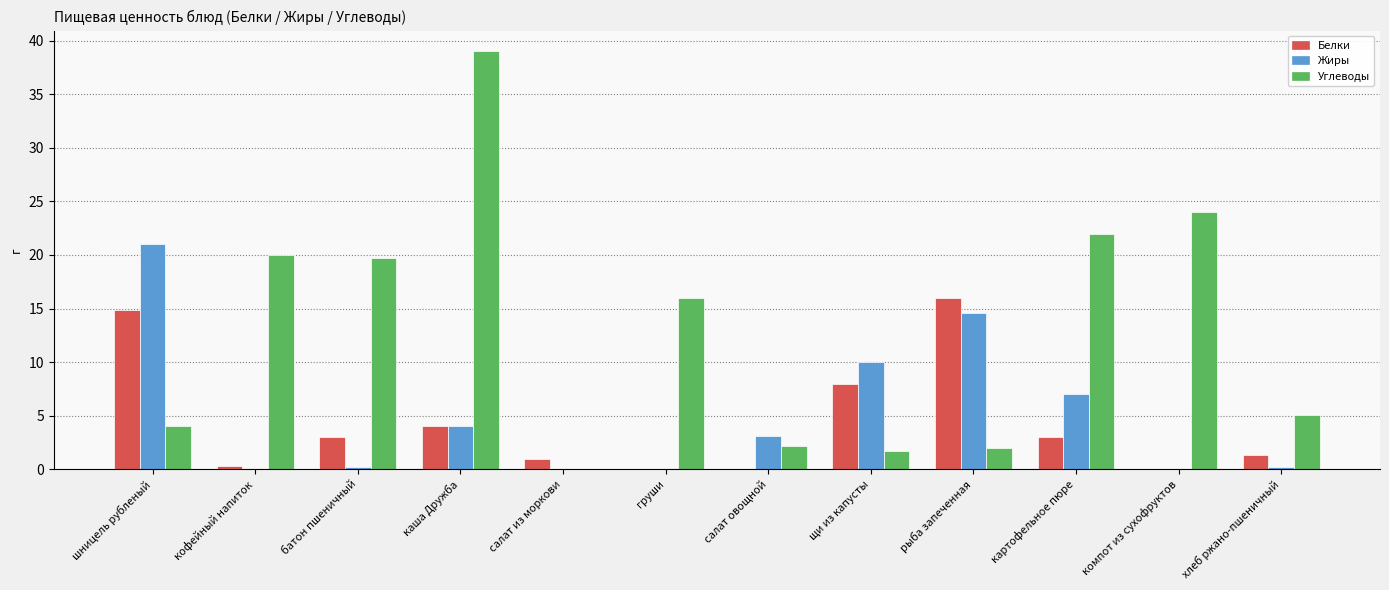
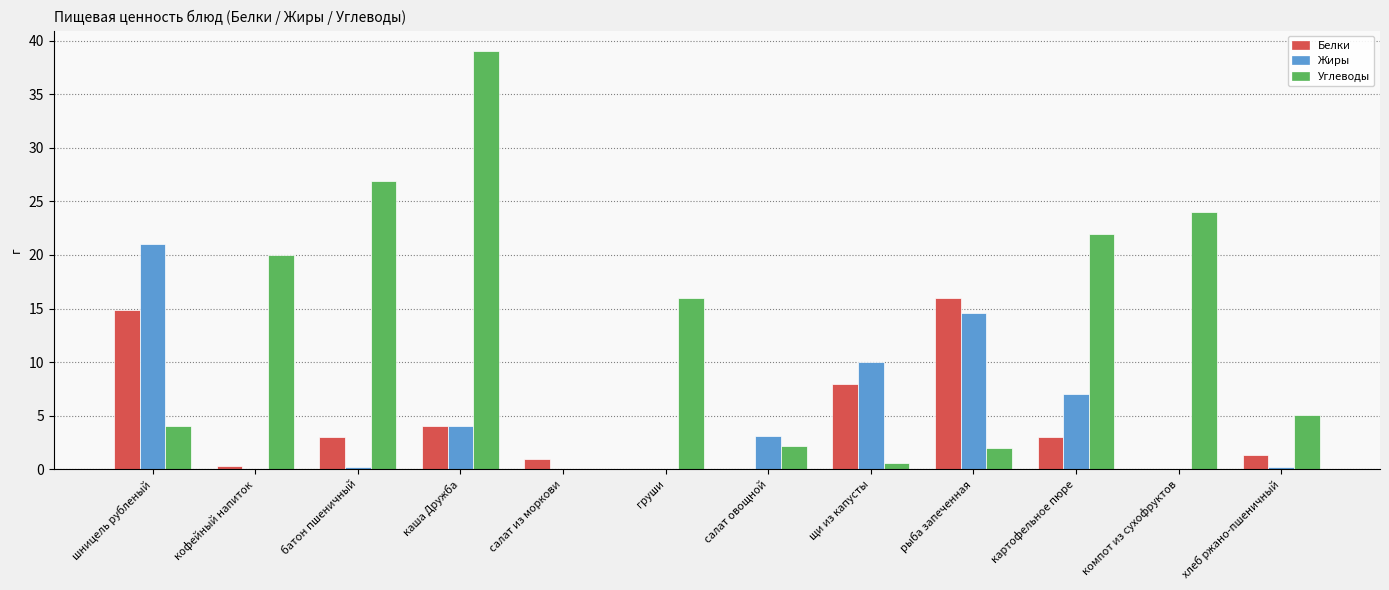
Углеводы, батон пшеничный: 19.7 -> 26.9
Углеводы, щи из капусты: 1.7 -> 0.6
